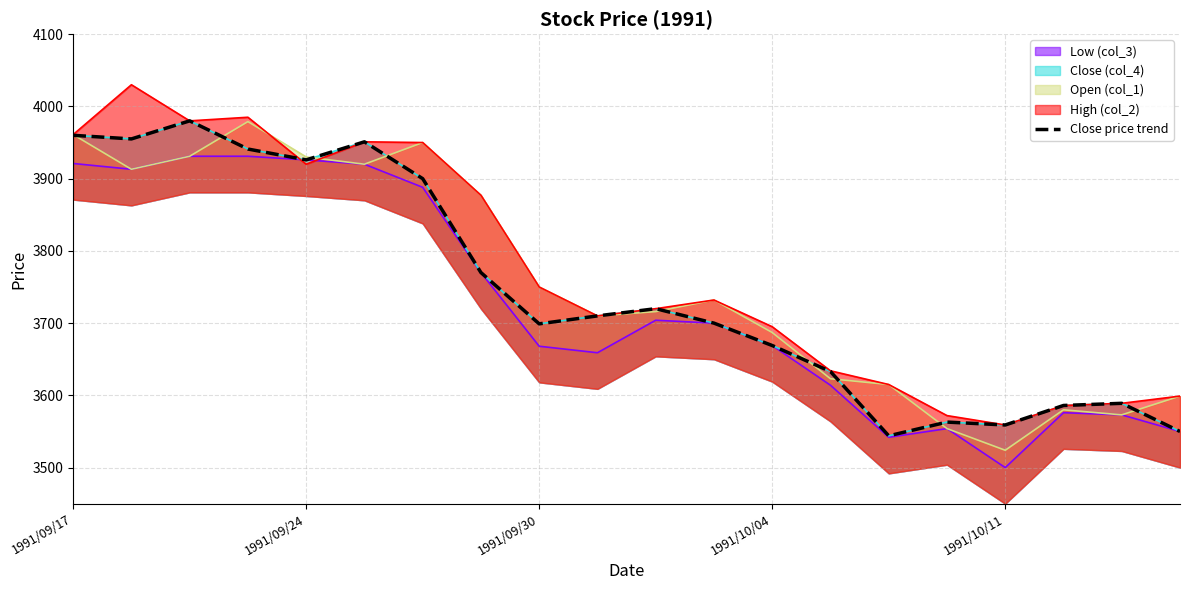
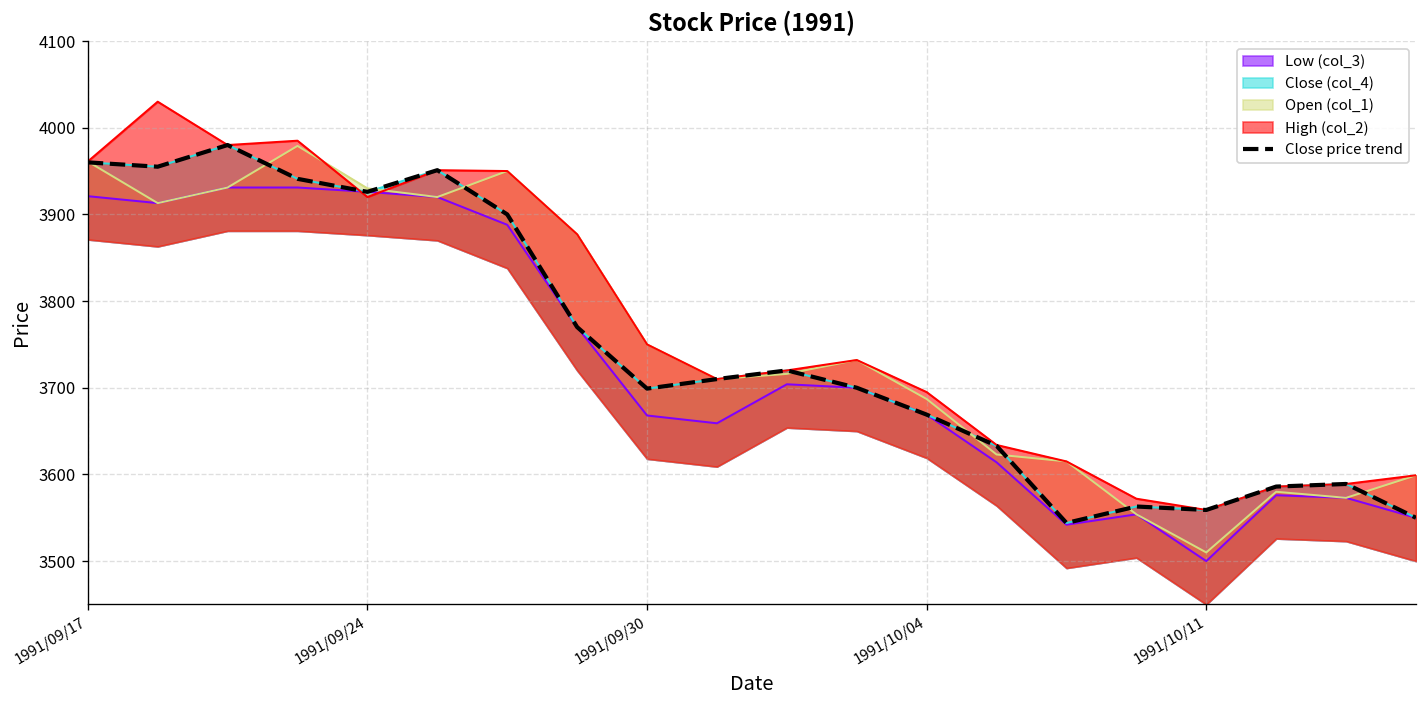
Open (col_1), 1991/10/11: 3520 -> 3510
